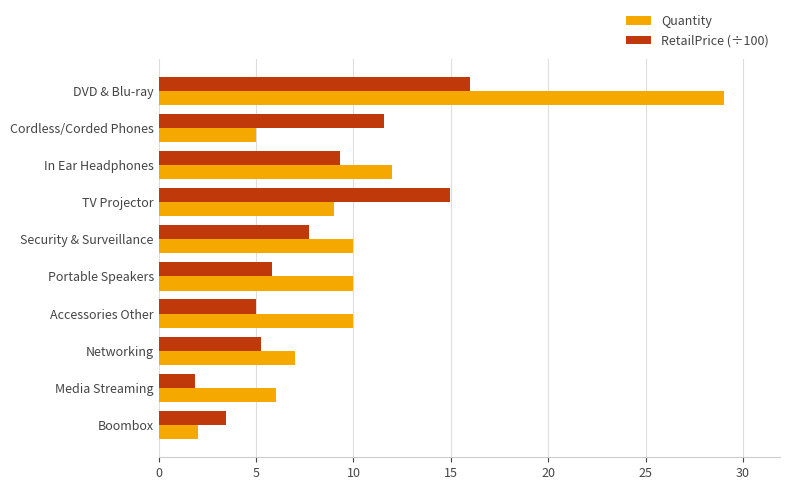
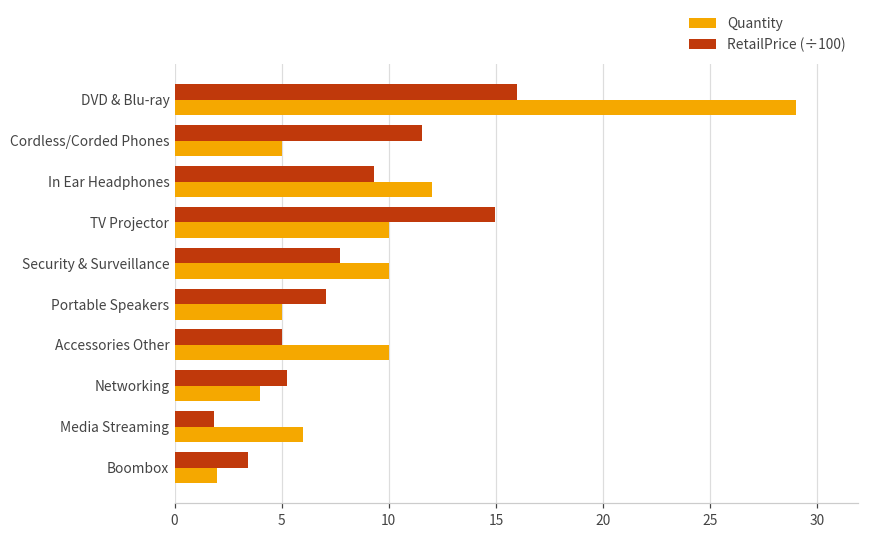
Quantity, TV Projector: 9 -> 10
RetailPrice (÷100), Portable Speakers: 5.8 -> 7.1
Quantity, Portable Speakers: 10 -> 5
Quantity, Networking: 7 -> 4
